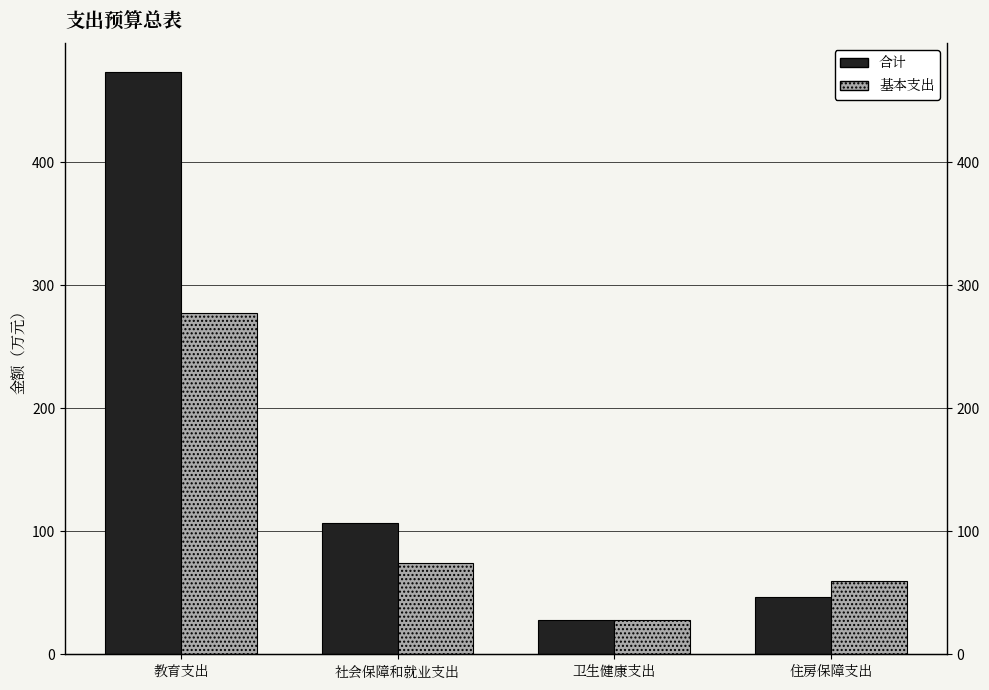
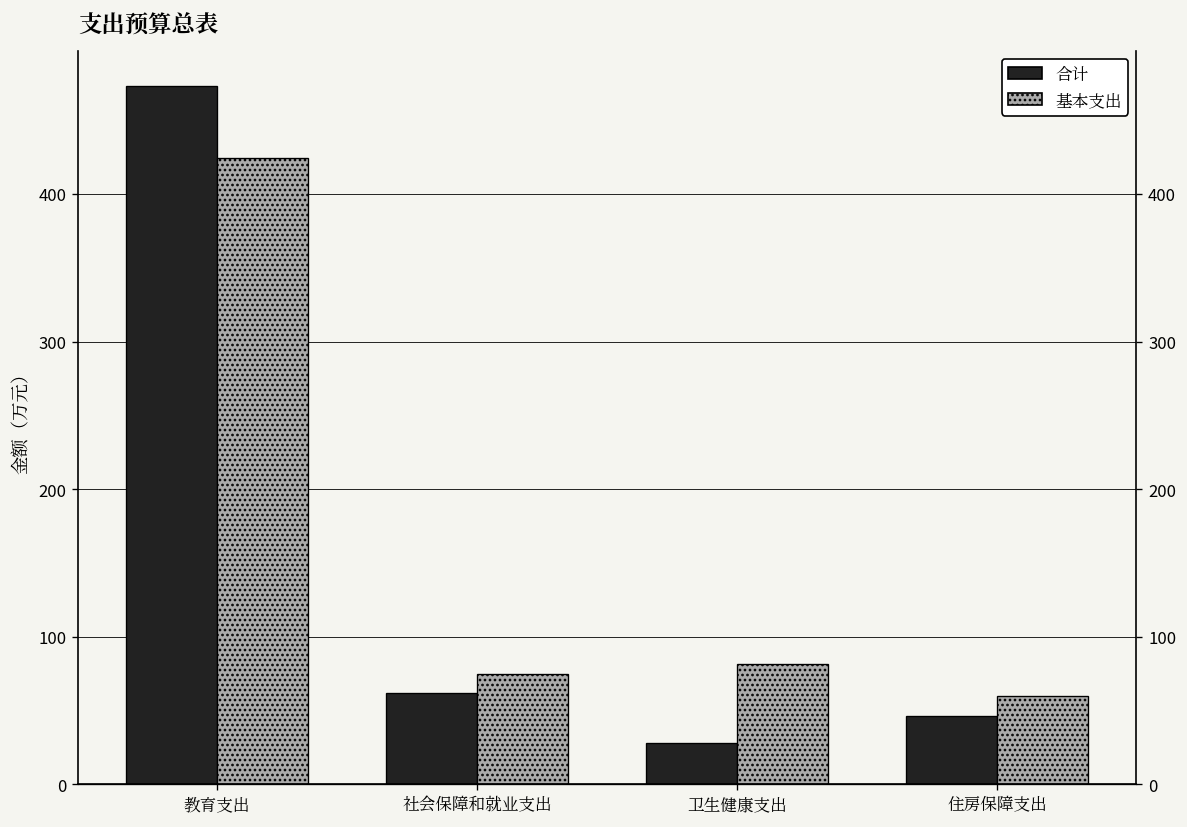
基本支出, 教育支出: 278 -> 424
合计, 社会保障和就业支出: 107 -> 62
基本支出, 卫生健康支出: 28 -> 82
